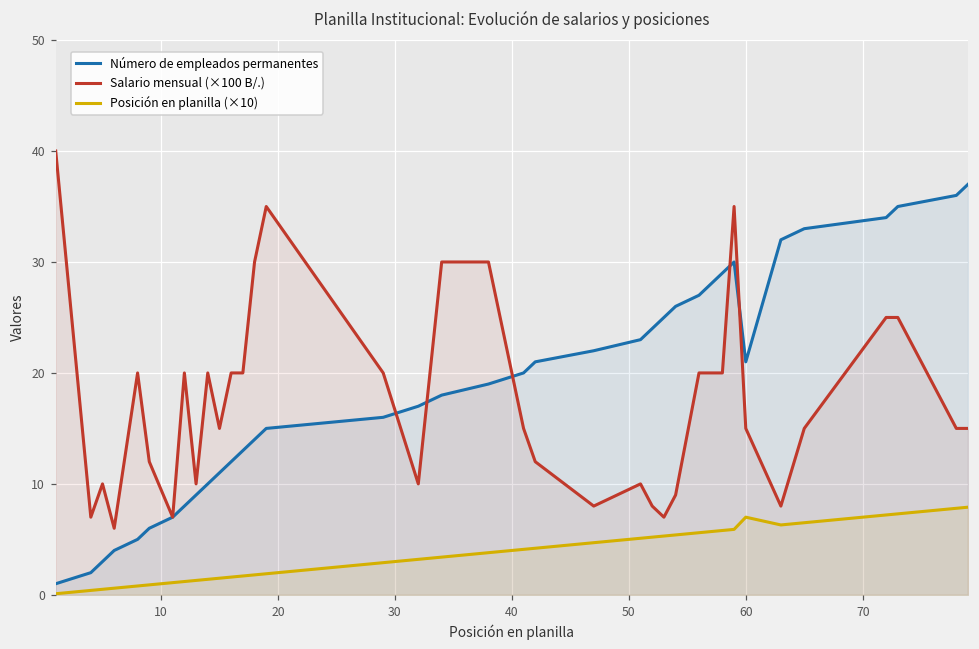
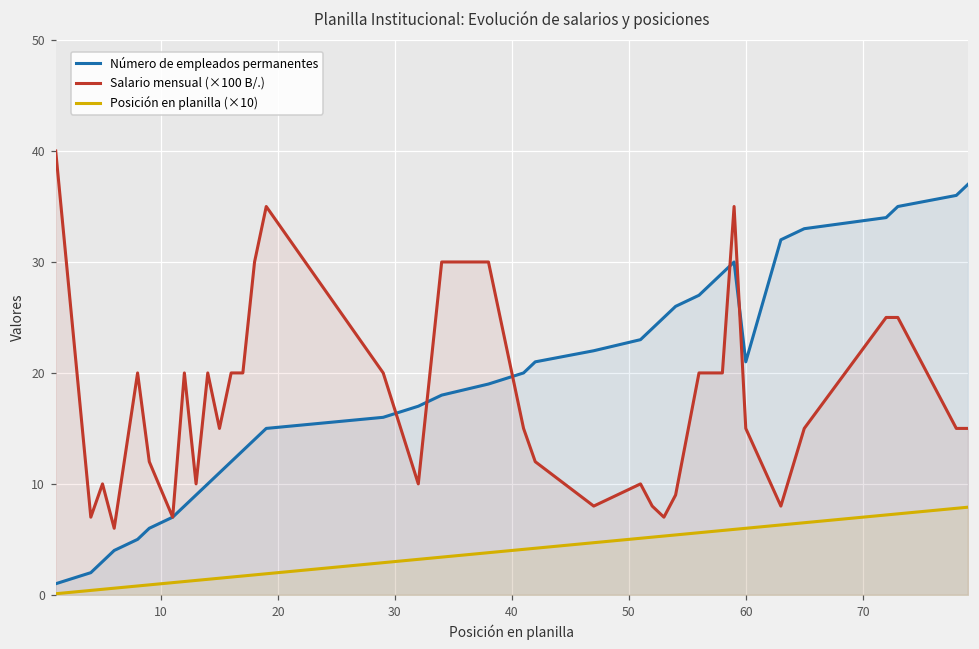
Posición en planilla (×10), 60: 7.0 -> 6.0
